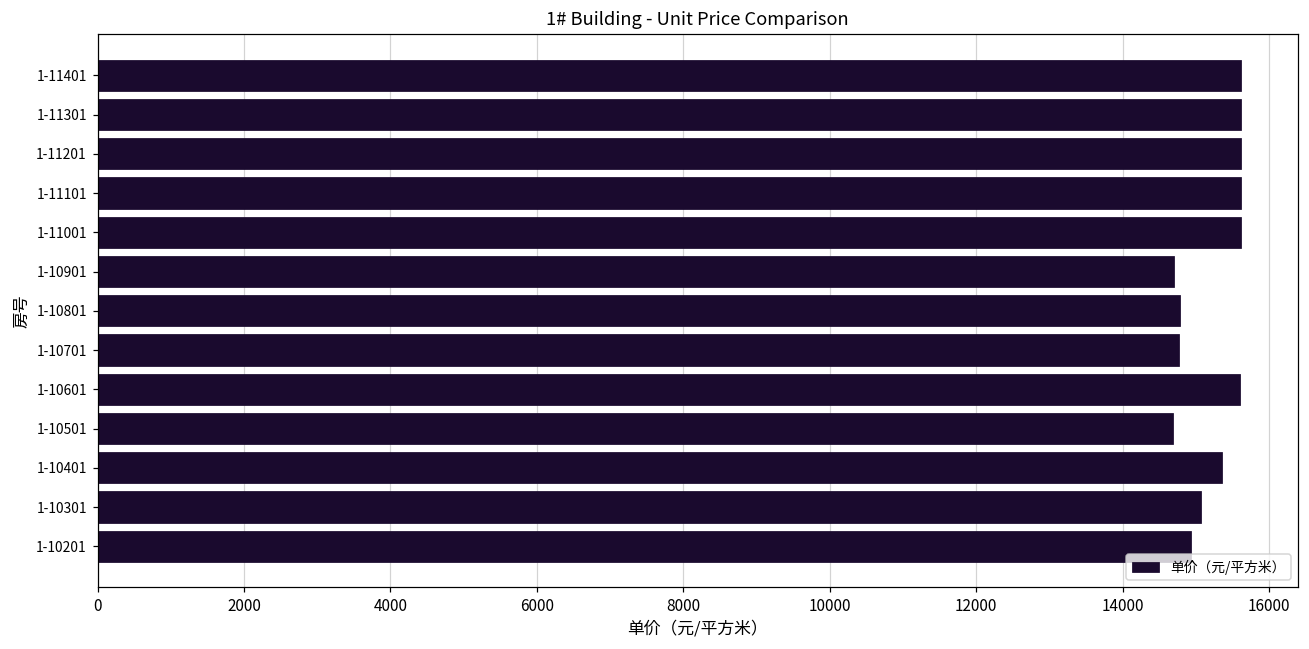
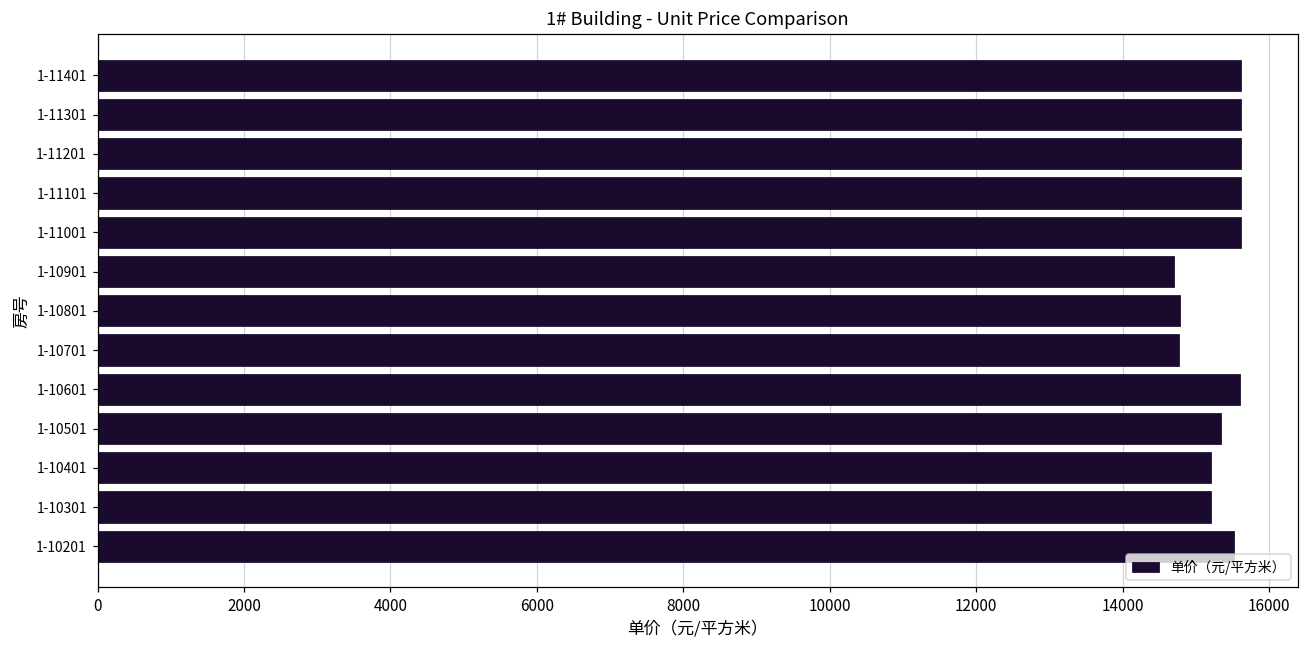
1-10501: 14700 -> 15300
1-10401: 15400 -> 15200
1-10301: 15100 -> 15200
1-10201: 14900 -> 15500
